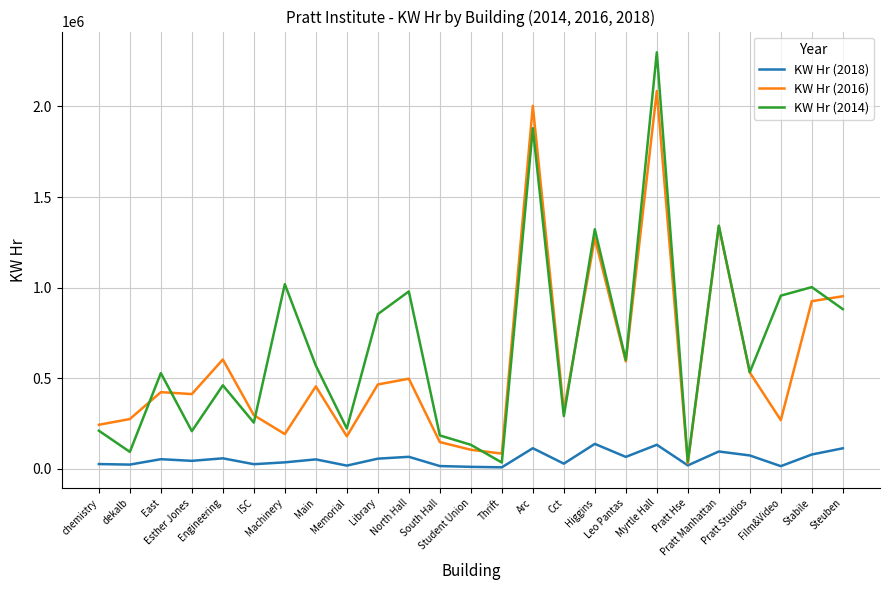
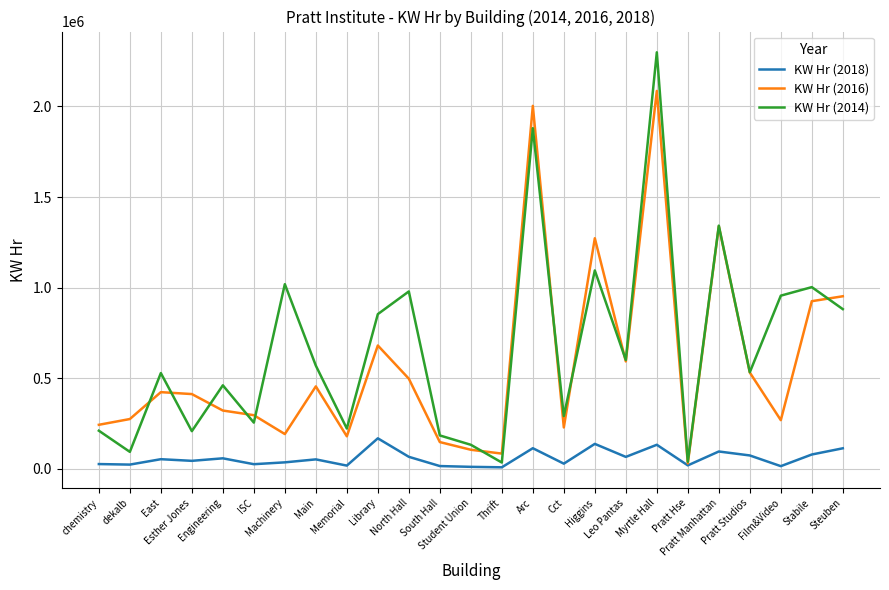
KW Hr (2016), Engineering: 600000 -> 320000
KW Hr (2018), Library: 60000 -> 170000
KW Hr (2016), Library: 470000 -> 680000
KW Hr (2016), Cct: 320000 -> 230000
KW Hr (2014), Higgins: 1320000 -> 1100000
